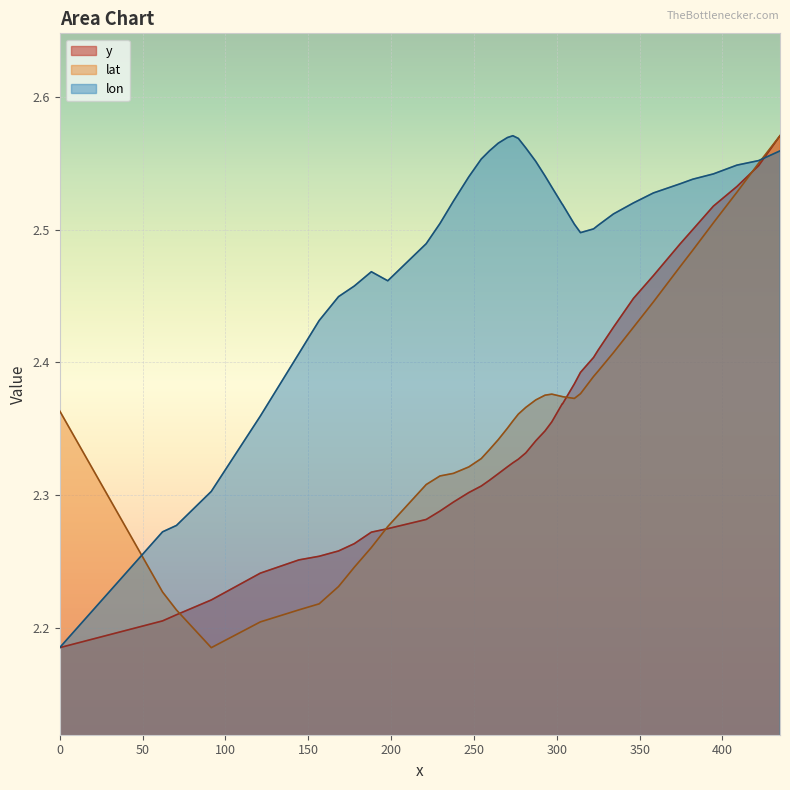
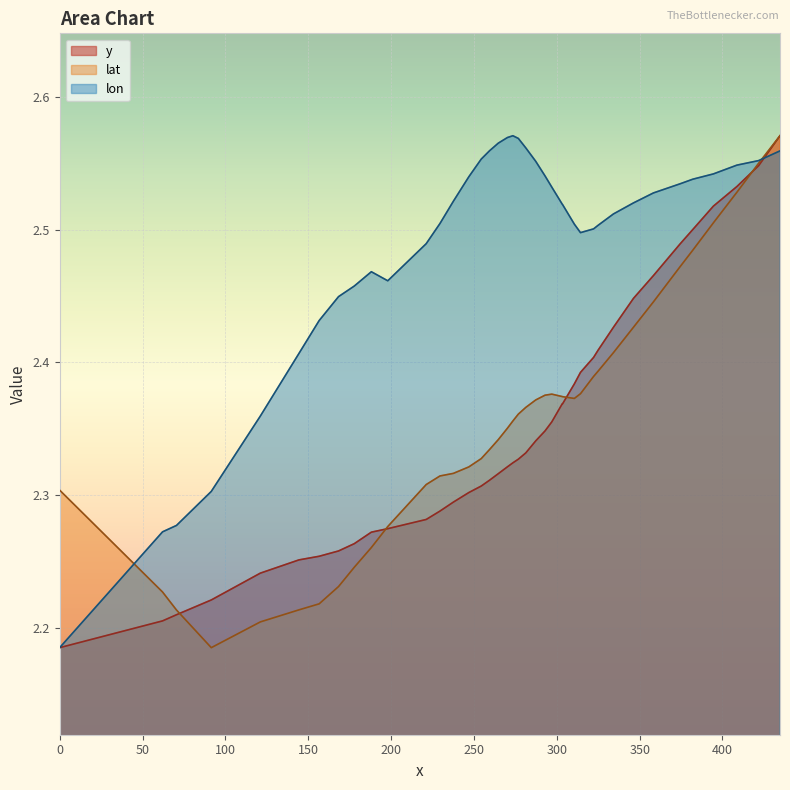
lat, 0: 2.363 -> 2.304
